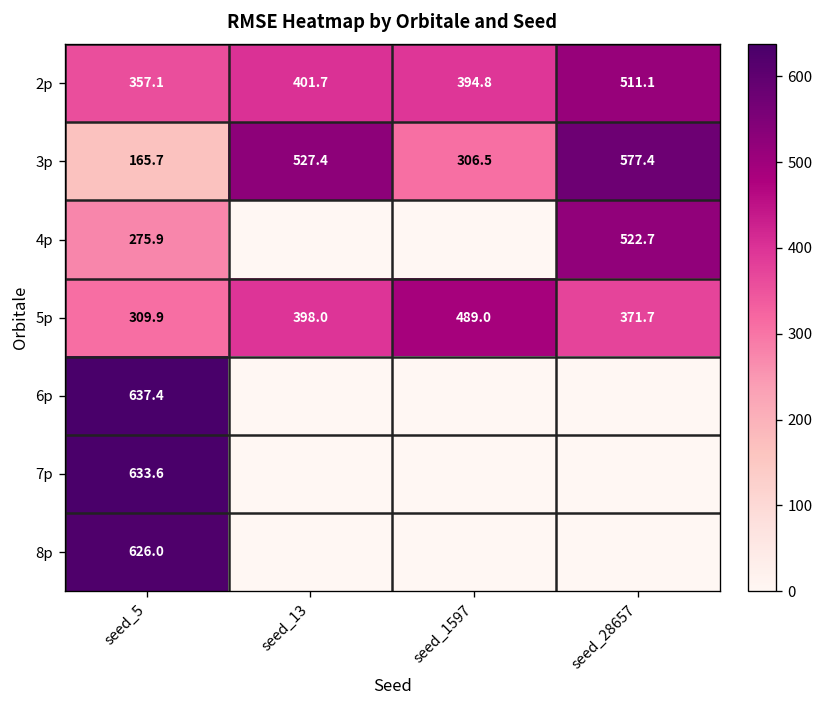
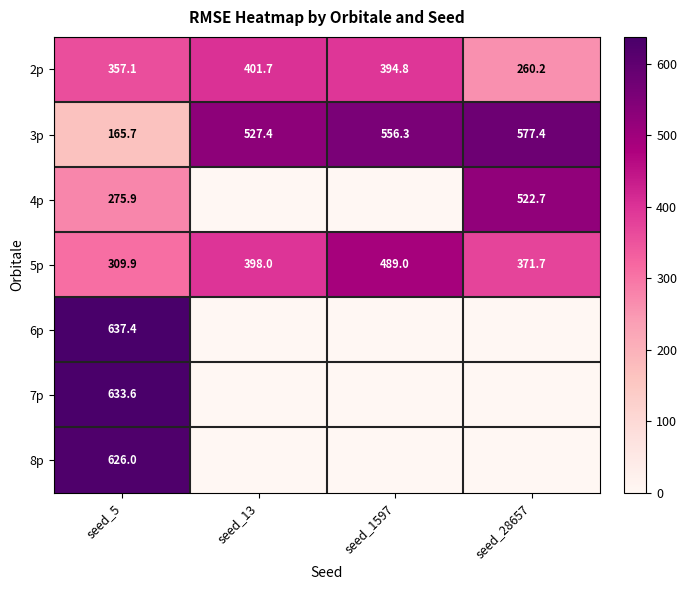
2p, seed_28657: 511.1 -> 260.2
3p, seed_1597: 306.5 -> 556.3
